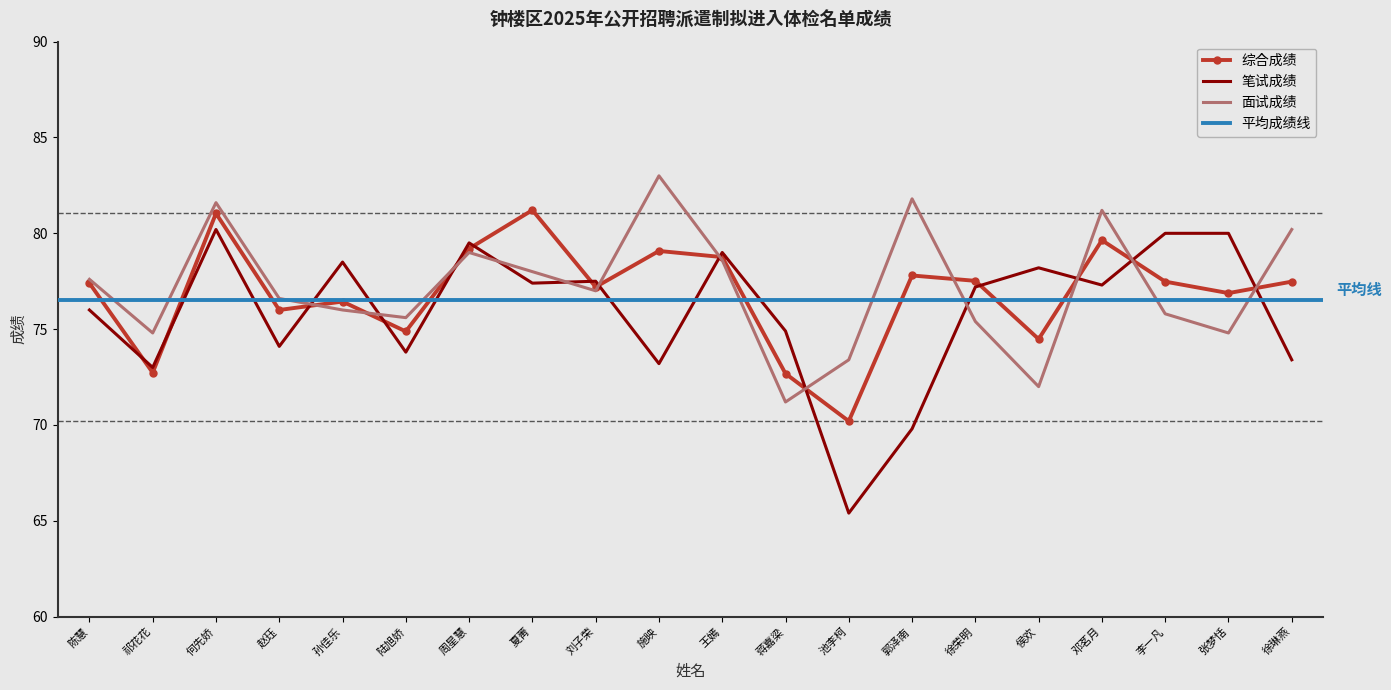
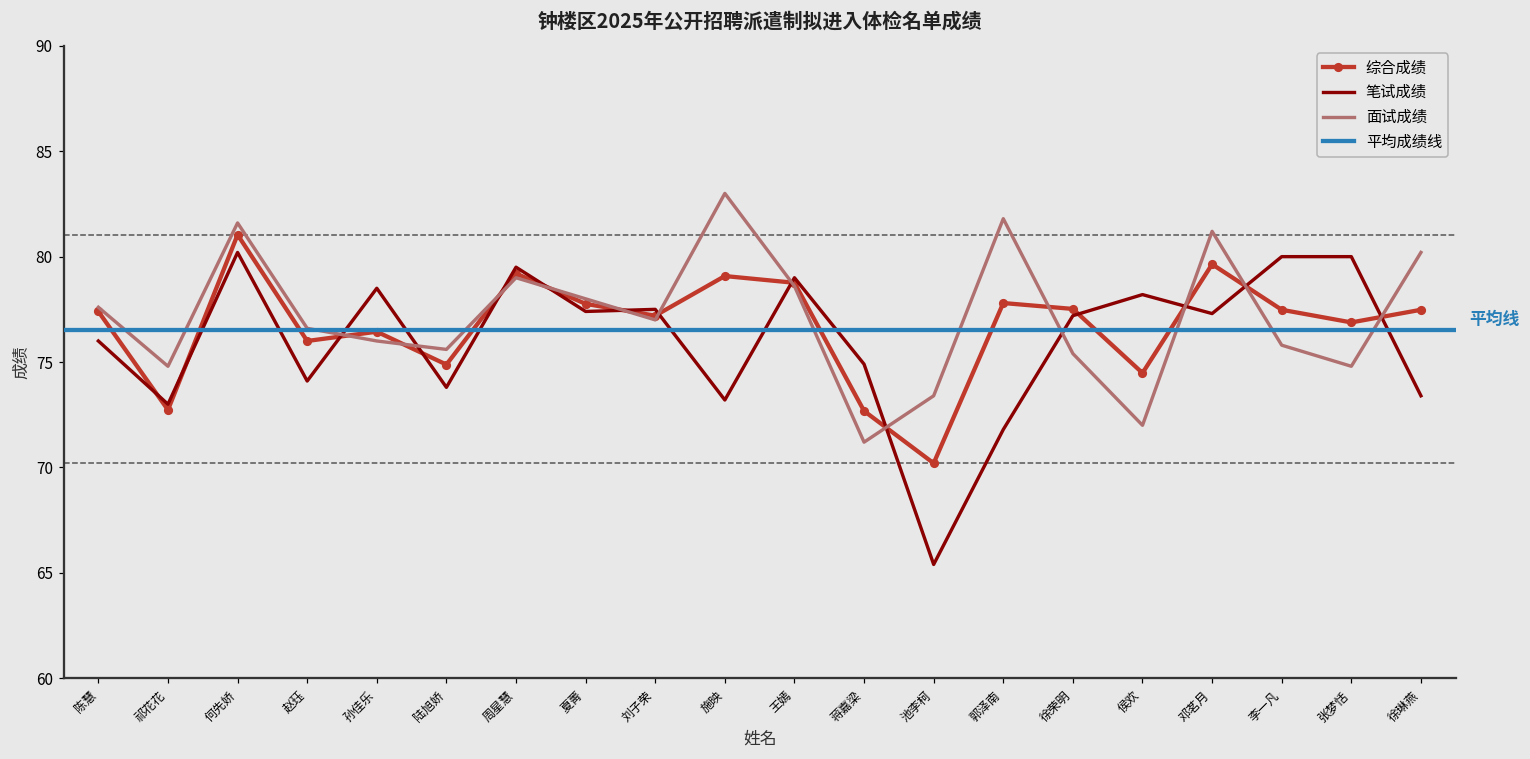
综合成绩, 夏菁: 81.2 -> 77.8
笔试成绩, 郭泽南: 69.8 -> 71.8
